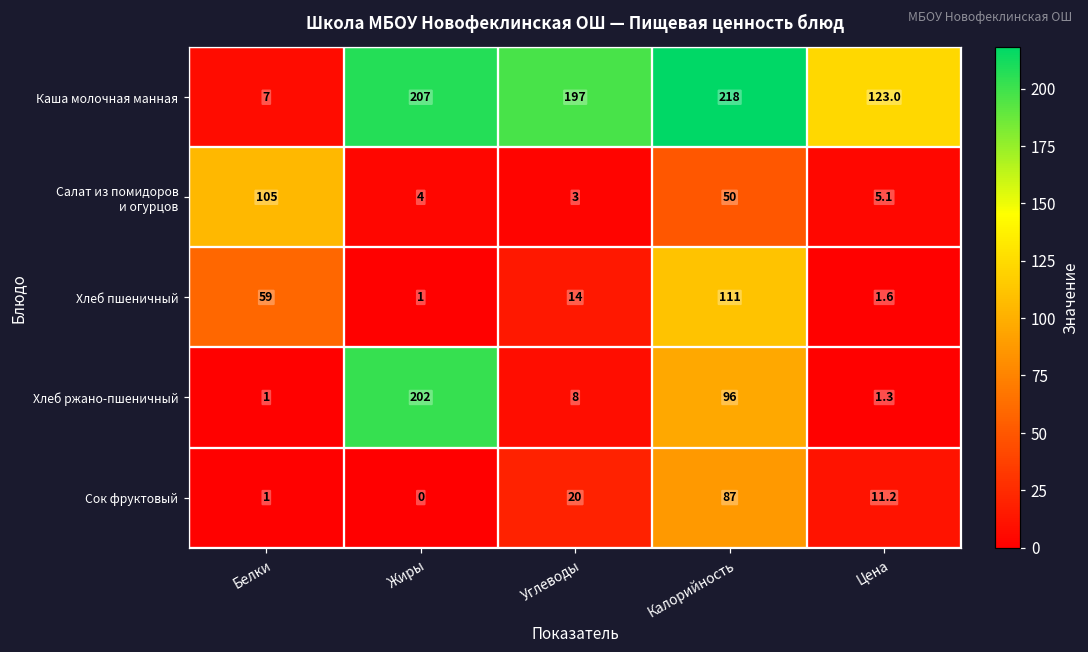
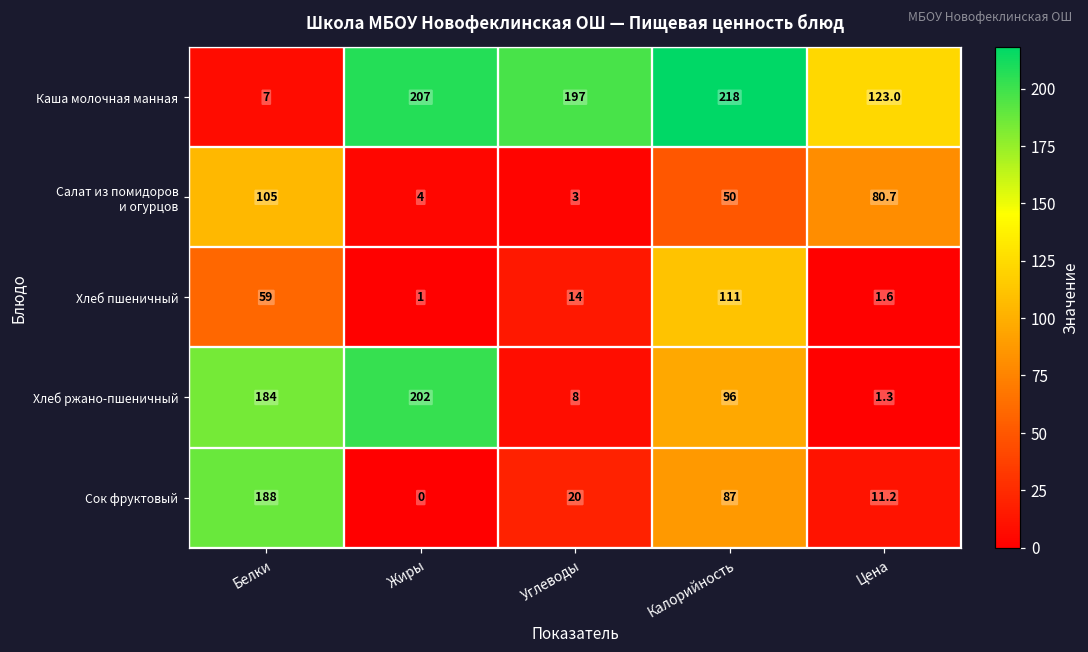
Салат из помидоров и огурцов, Цена: 5.1 -> 80.7
Хлеб ржано-пшеничный, Белки: 1 -> 184
Сок фруктовый, Белки: 1 -> 188
